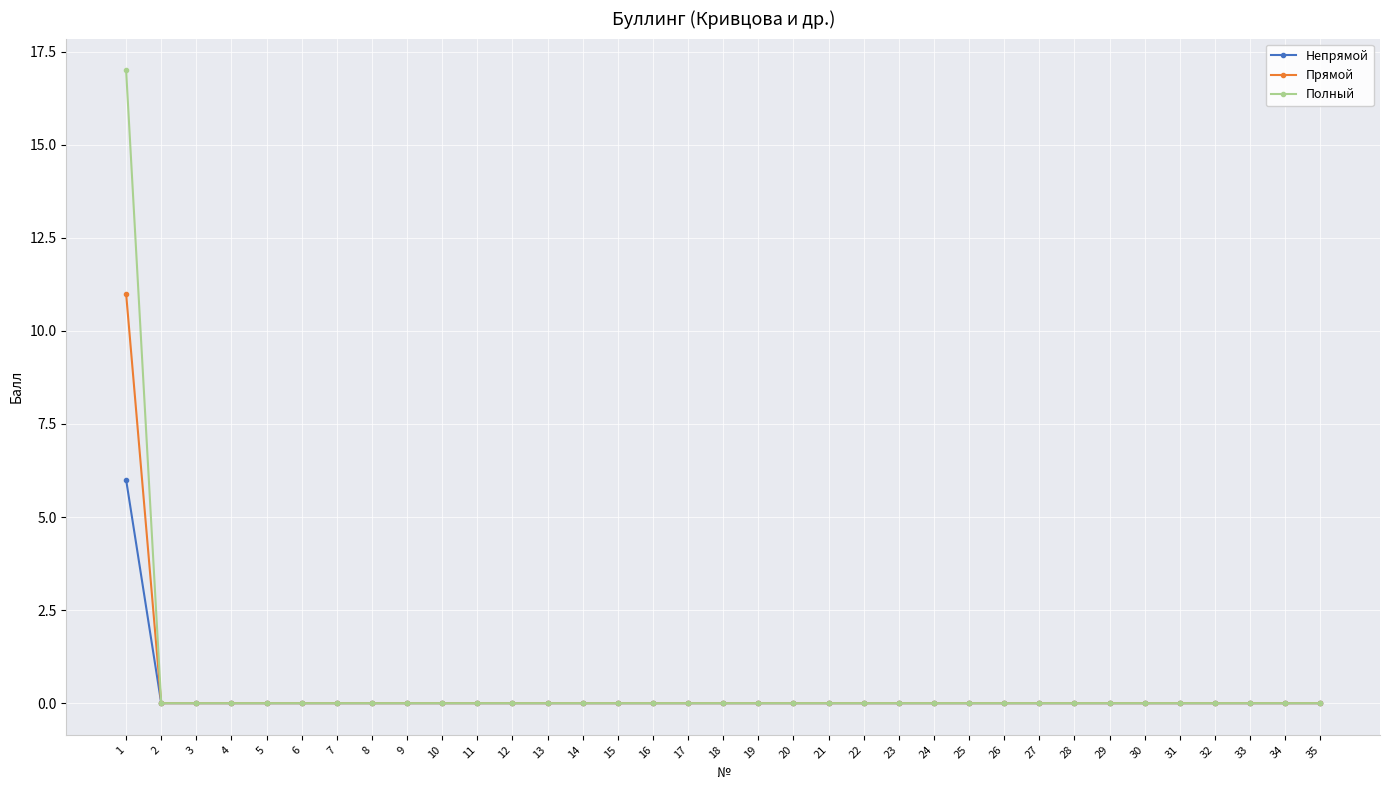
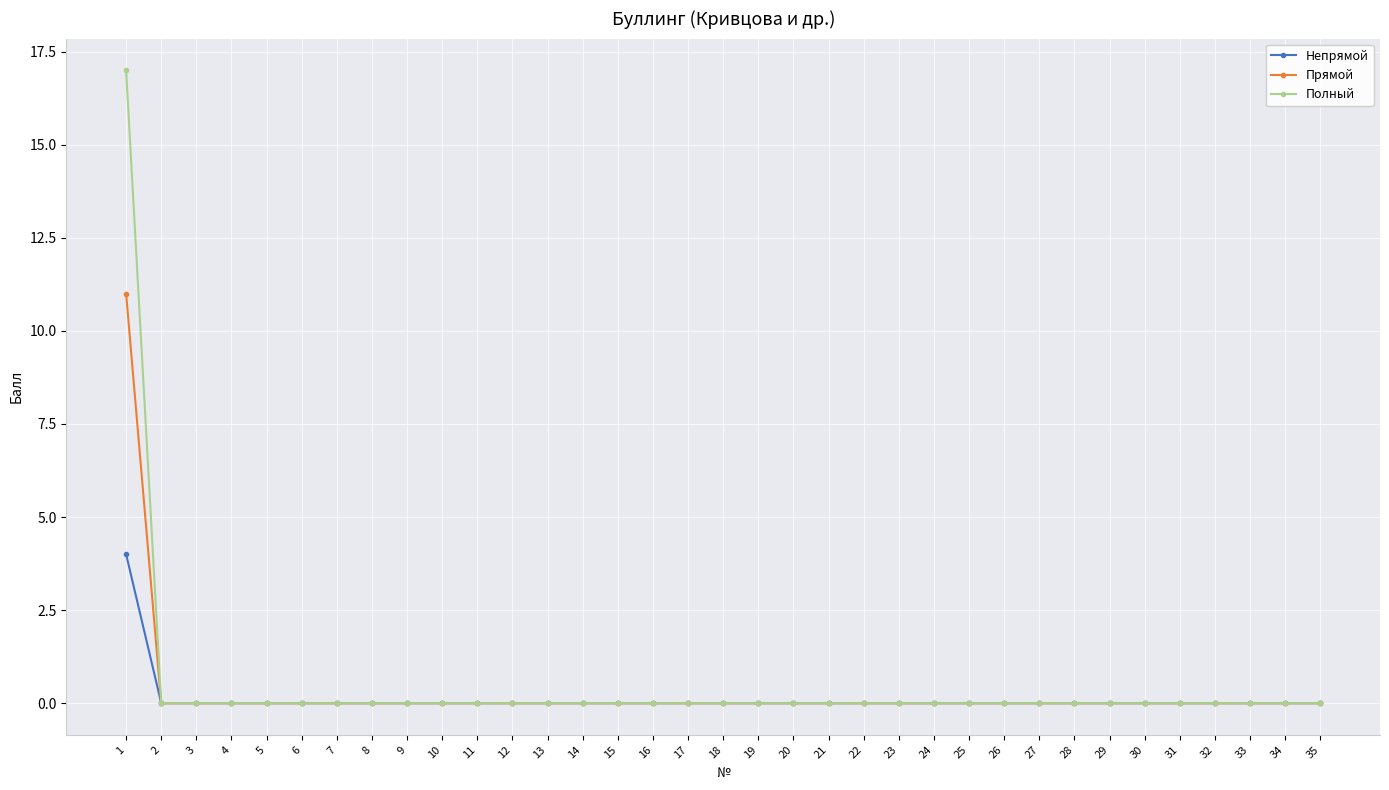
Непрямой, 1: 6 -> 4
